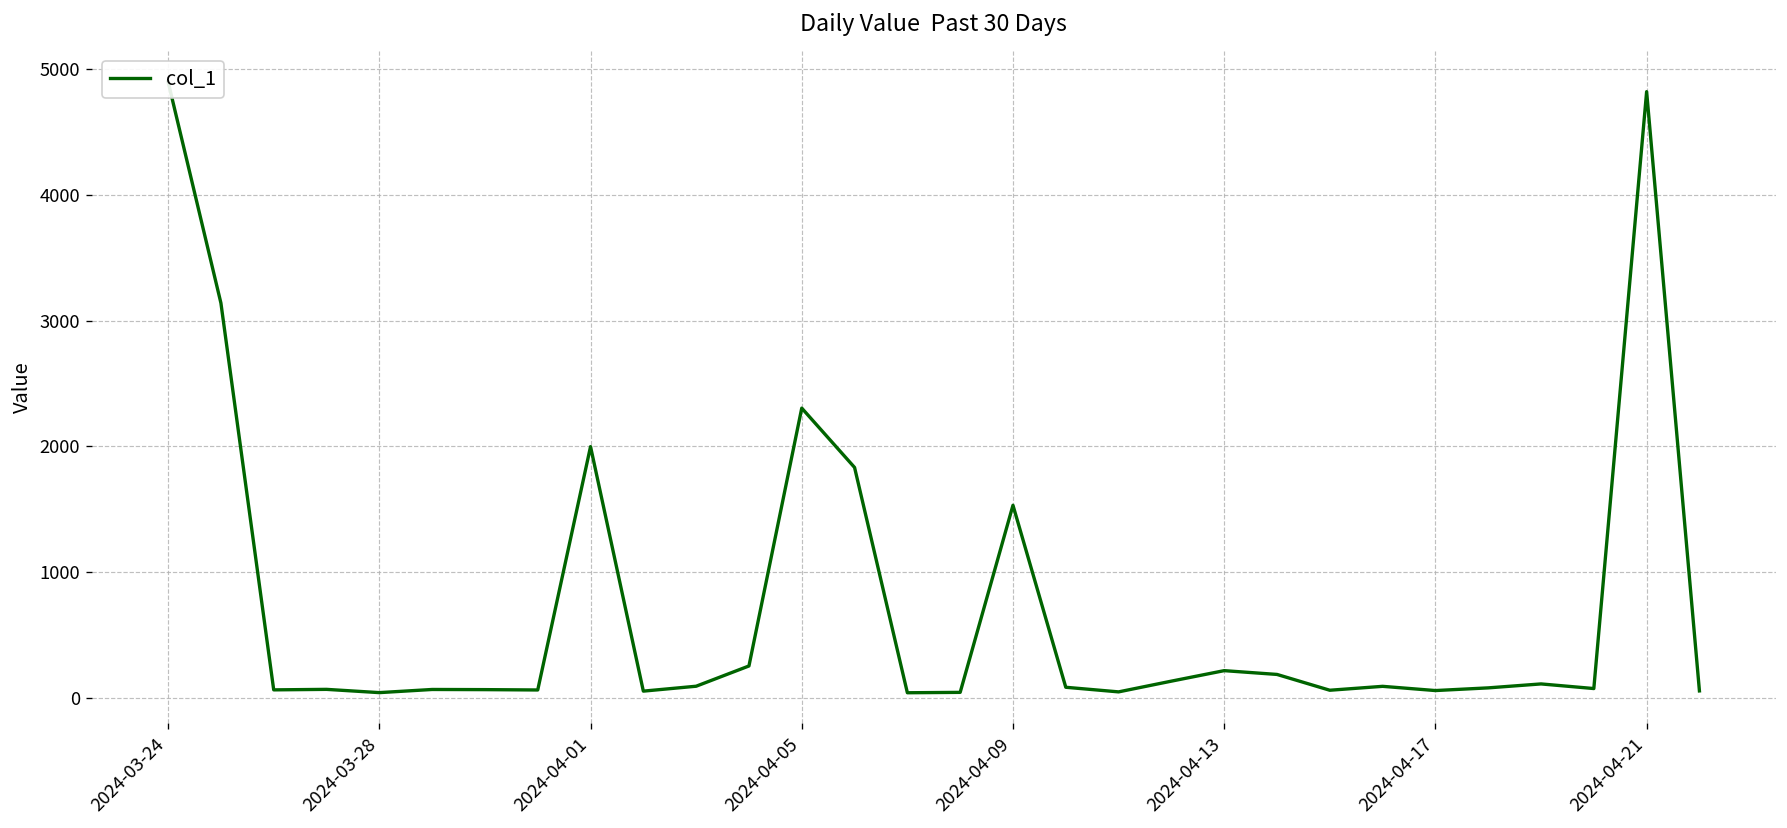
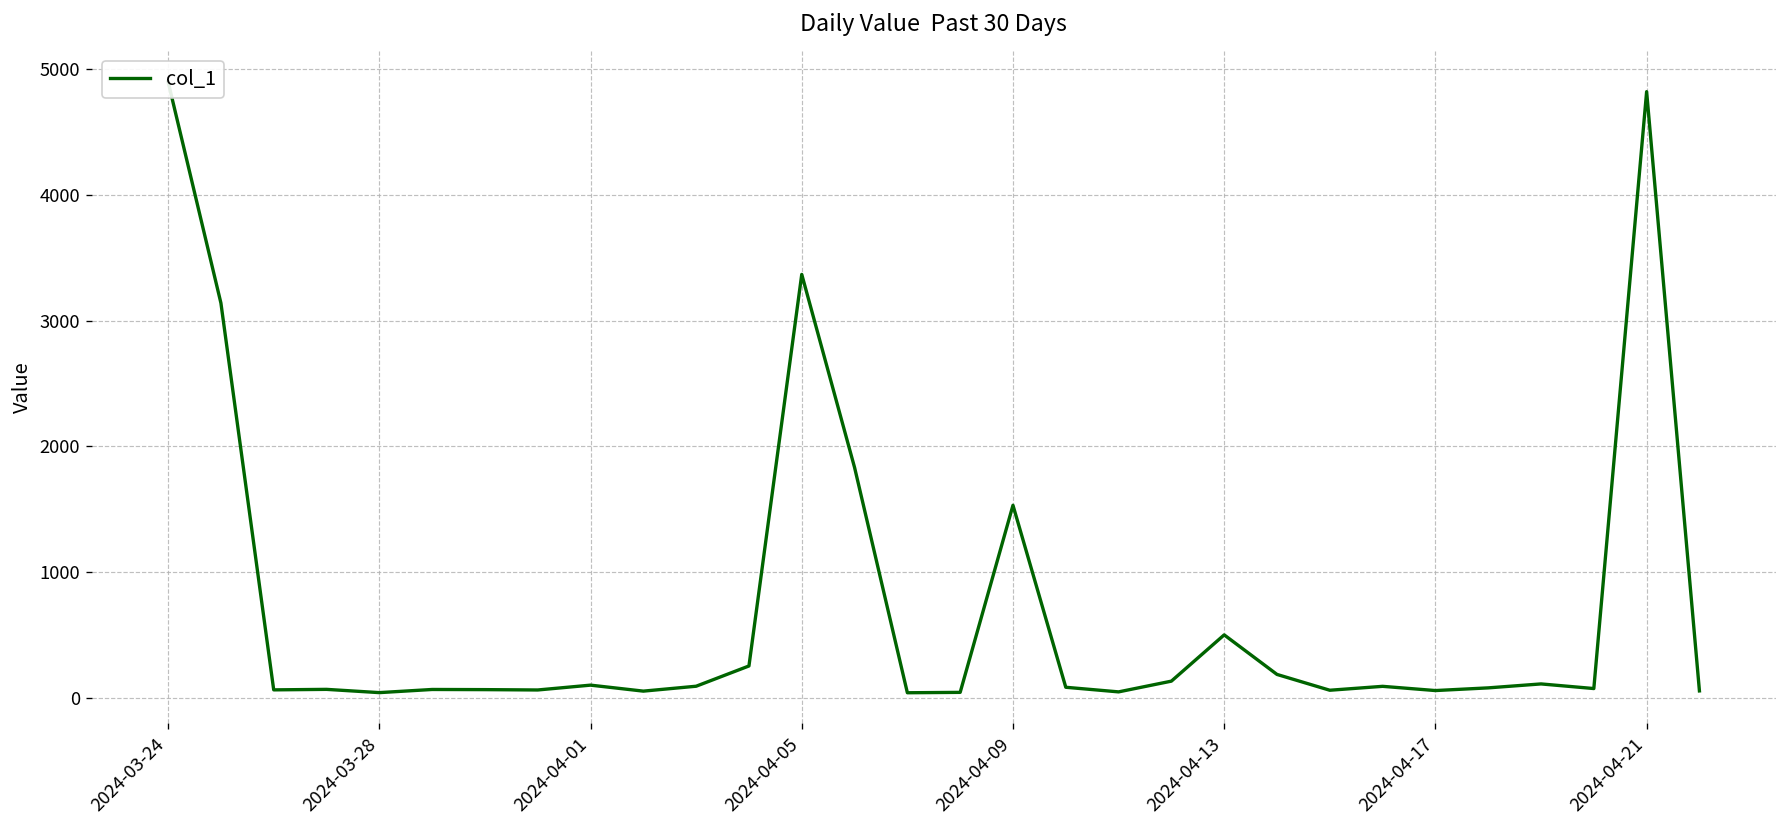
2024-04-01: 2000 -> 100
2024-04-05: 2300 -> 3370
2024-04-13: 220 -> 500
